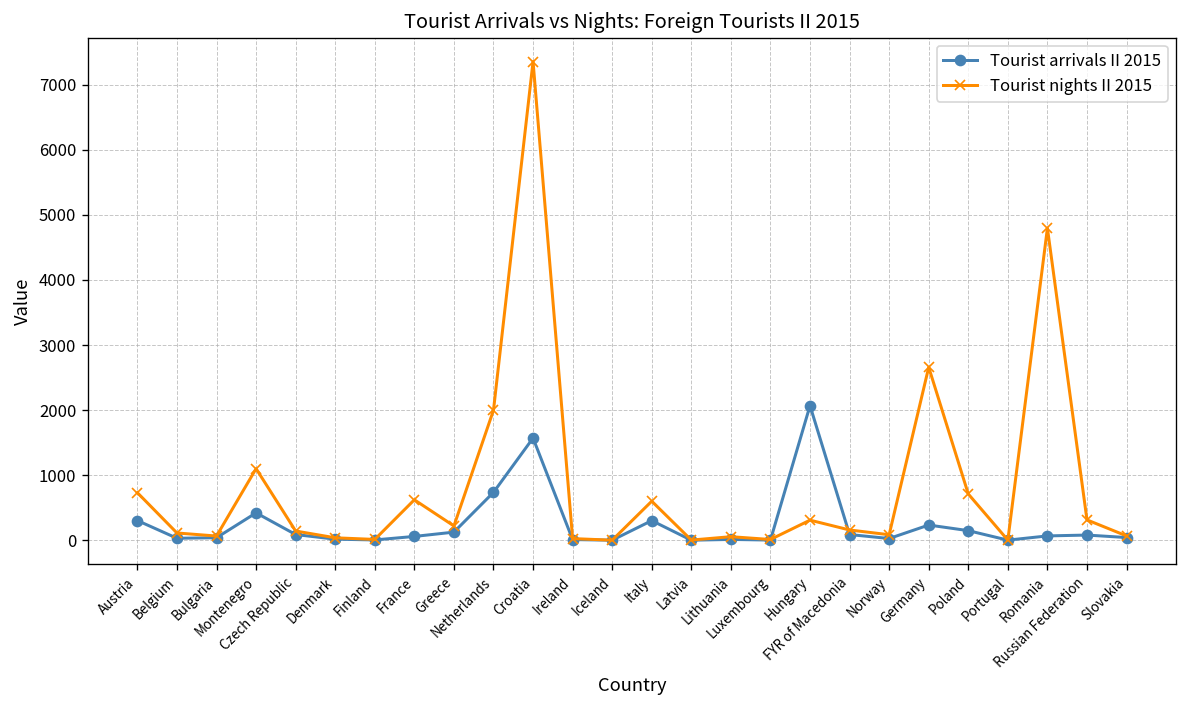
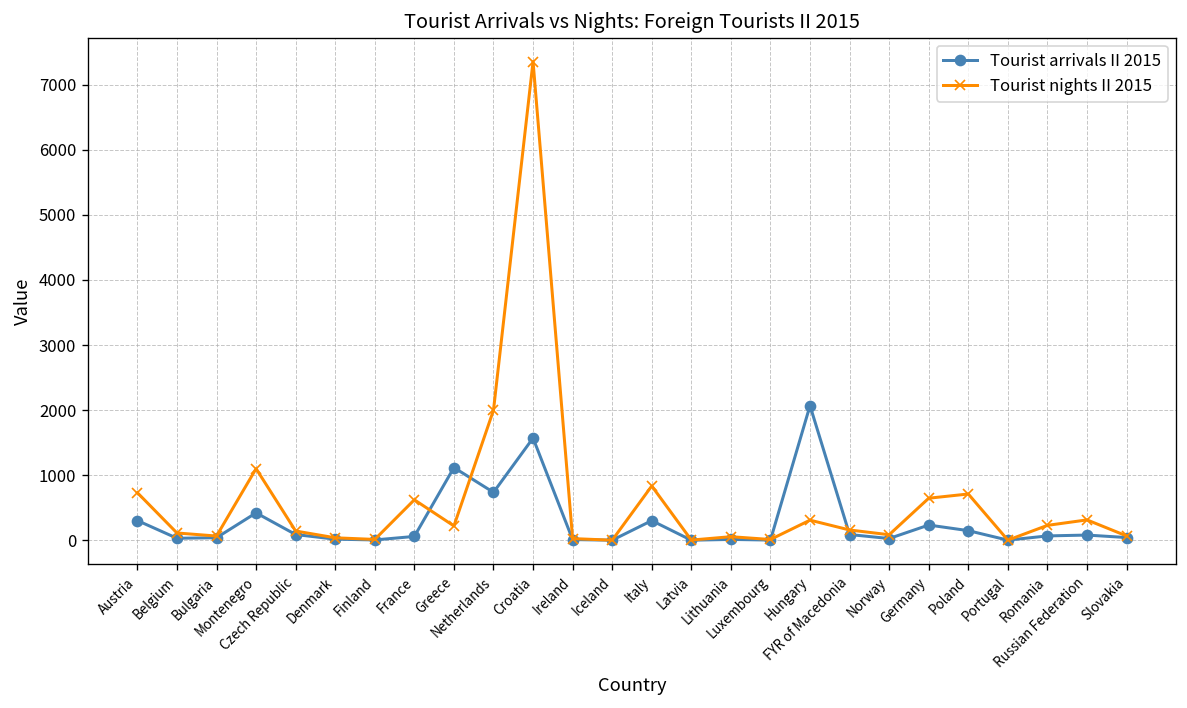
Tourist arrivals II 2015, Greece: 100 -> 1100
Tourist nights II 2015, Italy: 600 -> 800
Tourist nights II 2015, Germany: 2700 -> 600
Tourist nights II 2015, Romania: 4800 -> 200
